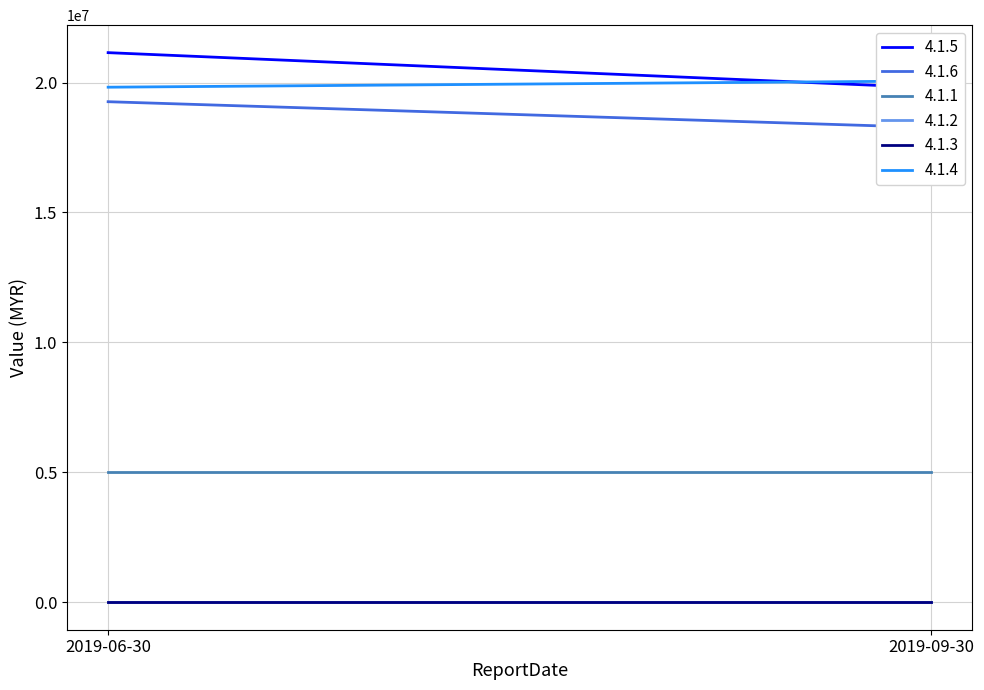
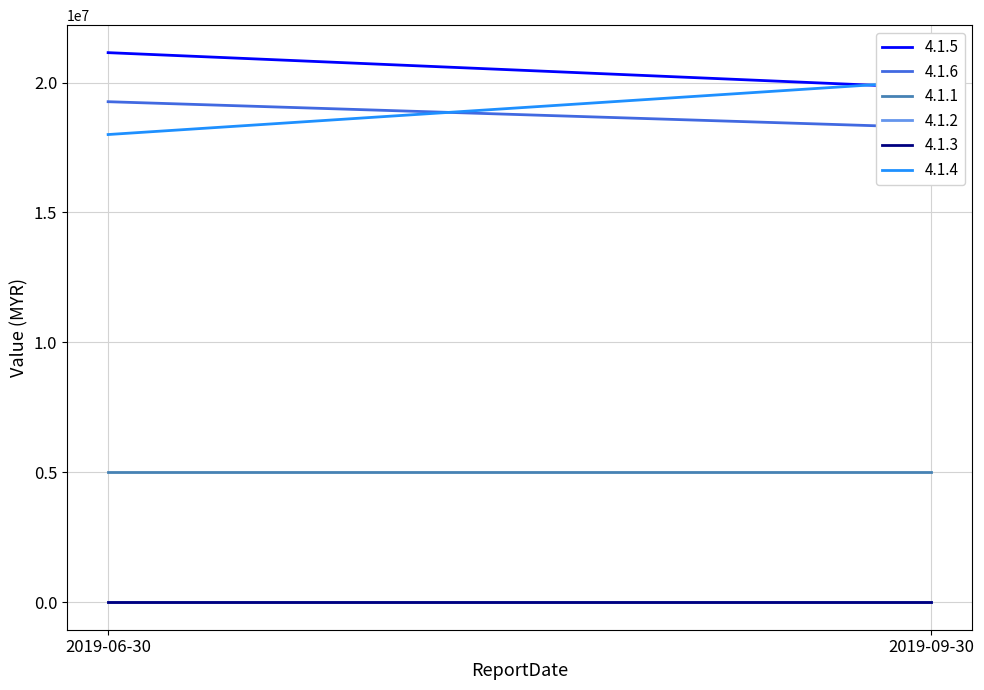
4.1.4, 2019-06-30: 19800000 -> 18000000
